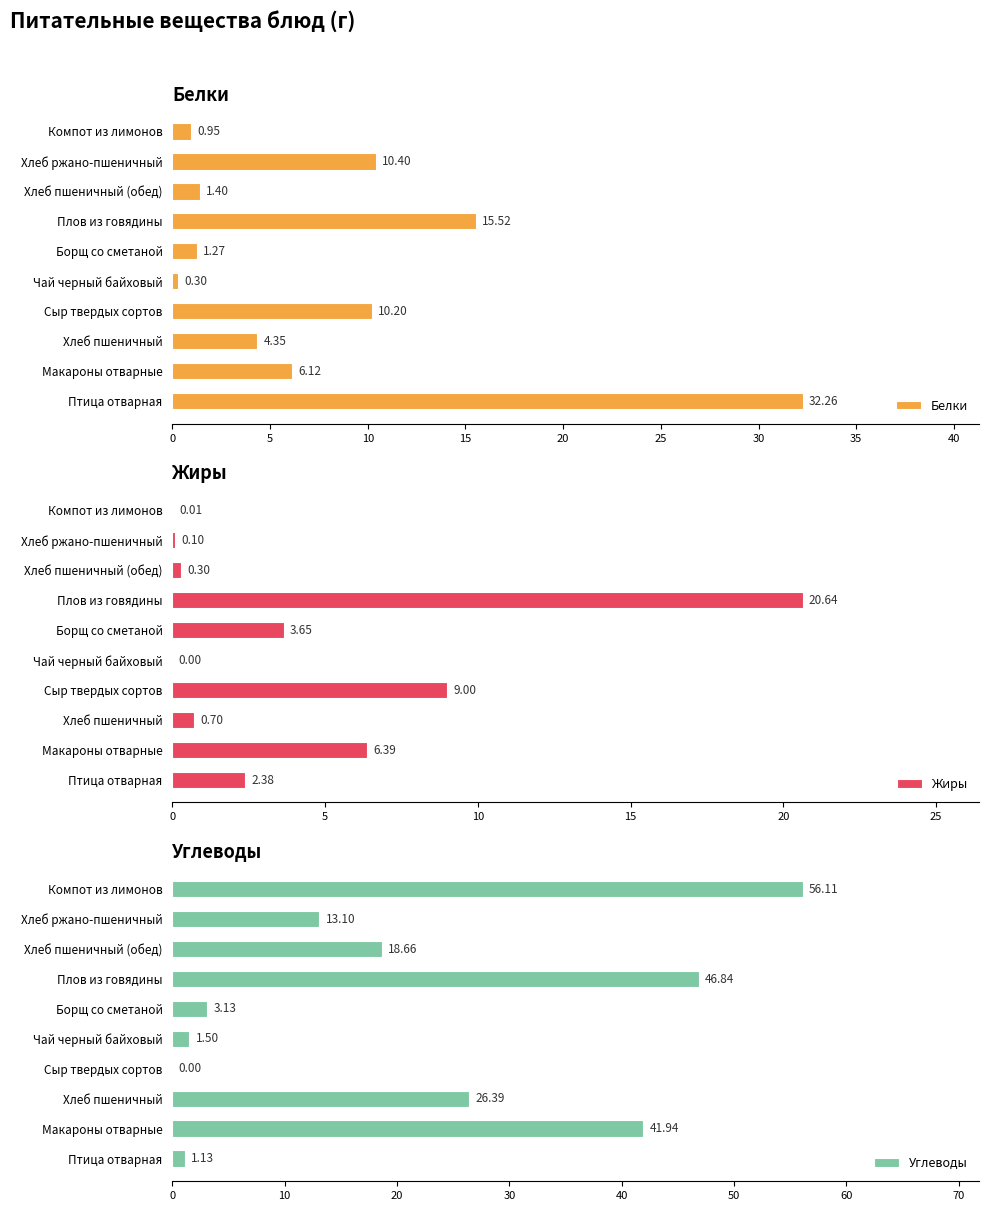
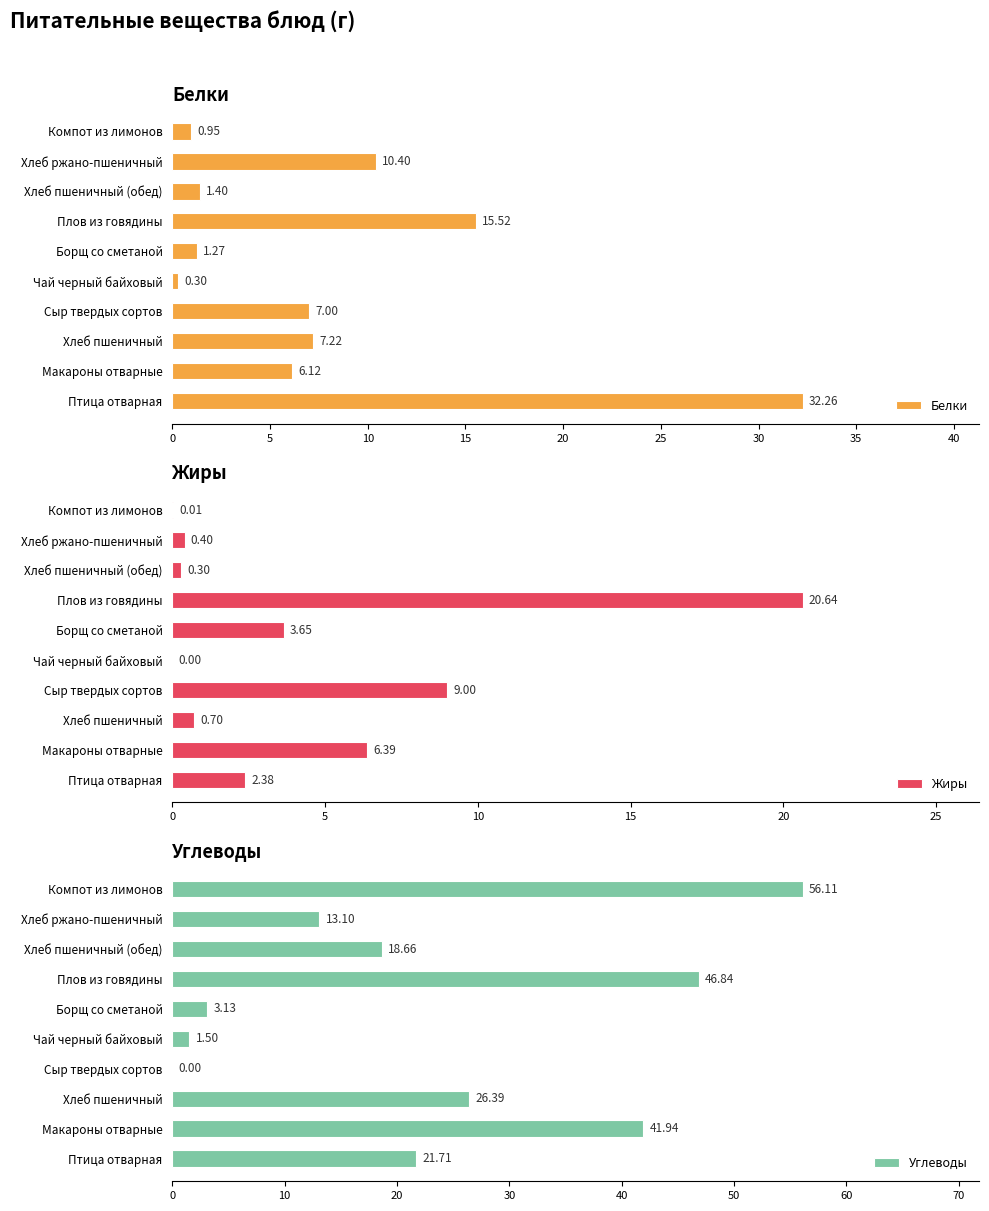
Белки, Сыр твердых сортов: 10.20 -> 7.00
Белки, Хлеб пшеничный: 4.35 -> 7.22
Жиры, Хлеб ржано-пшеничный: 0.10 -> 0.40
Углеводы, Птица отварная: 1.13 -> 21.71
